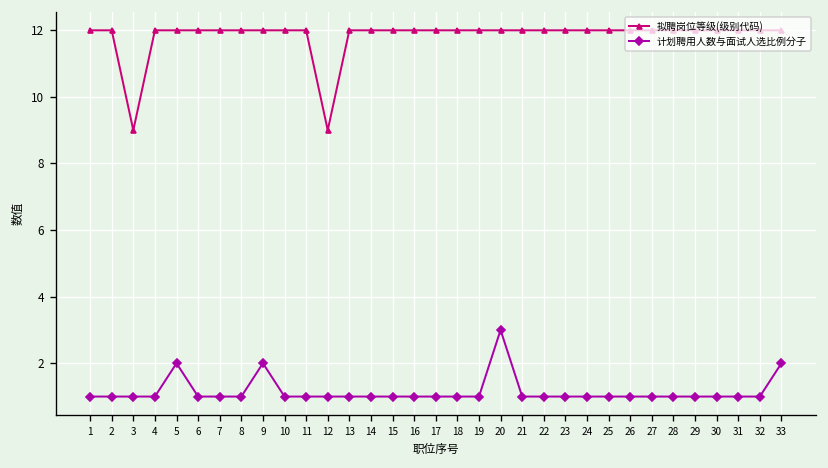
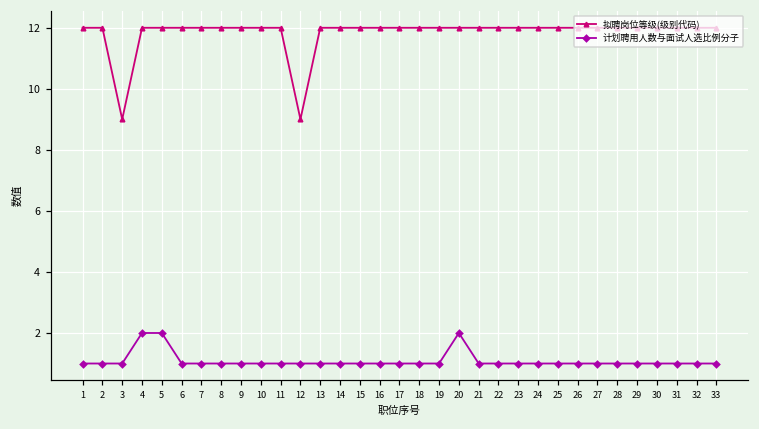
计划聘用人数与面试人选比例分子, 4: 1 -> 2
计划聘用人数与面试人选比例分子, 9: 2 -> 1
计划聘用人数与面试人选比例分子, 20: 3 -> 2
计划聘用人数与面试人选比例分子, 33: 2 -> 1
